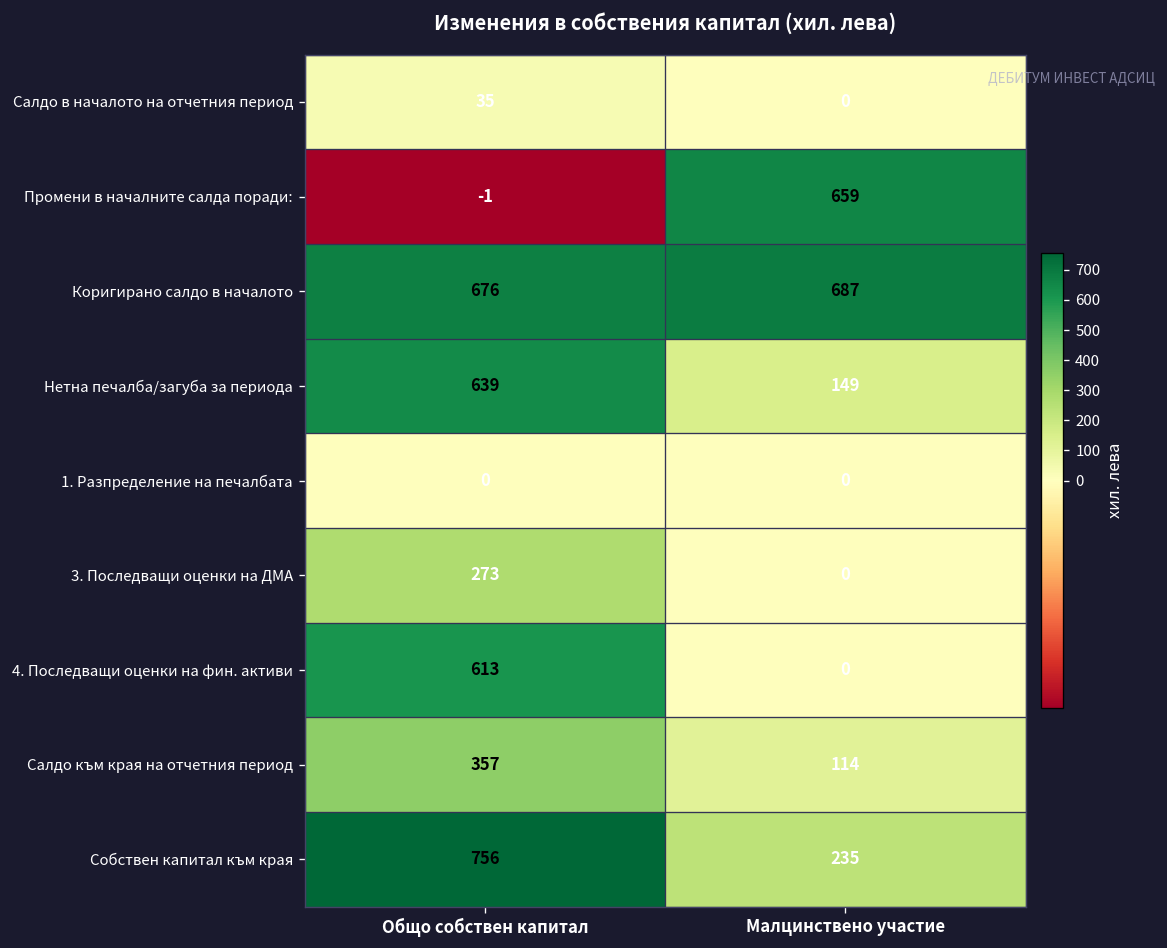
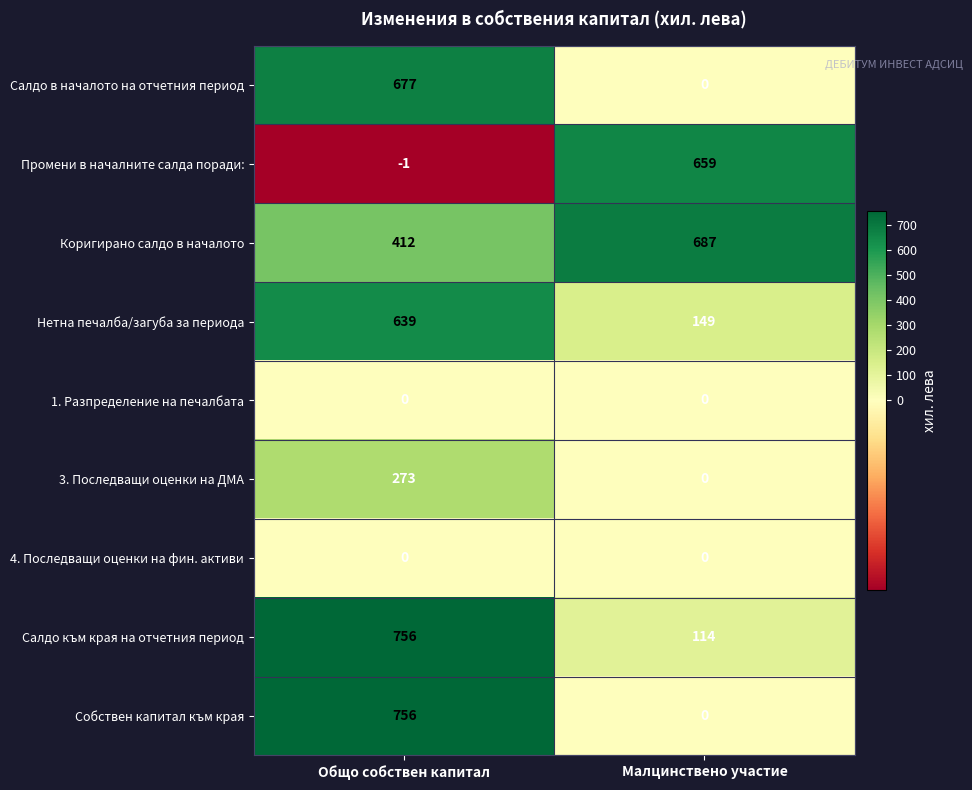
Салдо в началото на отчетния период, Общо собствен капитал: 35 -> 677
Коригирано салдо в началото, Общо собствен капитал: 676 -> 412
4. Последващи оценки на фин. активи, Общо собствен капитал: 613 -> 0
Салдо към края на отчетния период, Общо собствен капитал: 357 -> 756
Собствен капитал към края, Малцинствено участие: 235 -> 0
